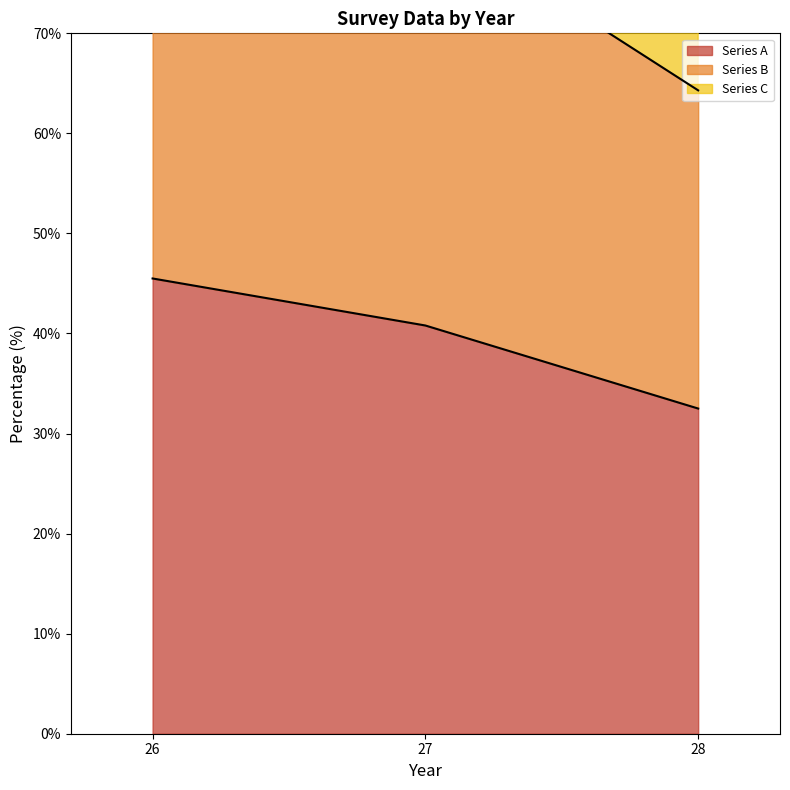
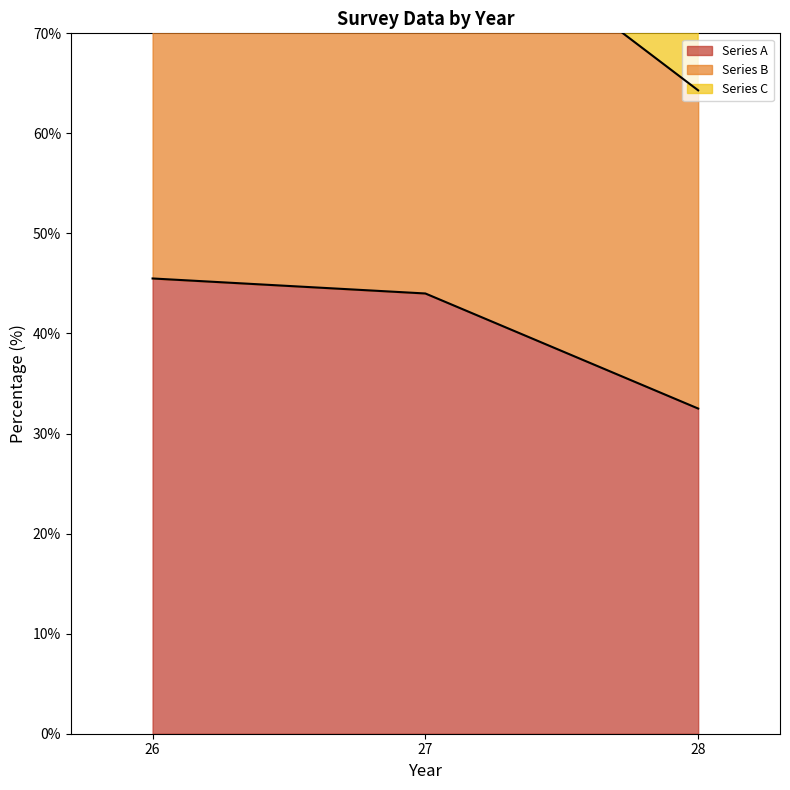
Series A, 27: 40.8% -> 44.0%
